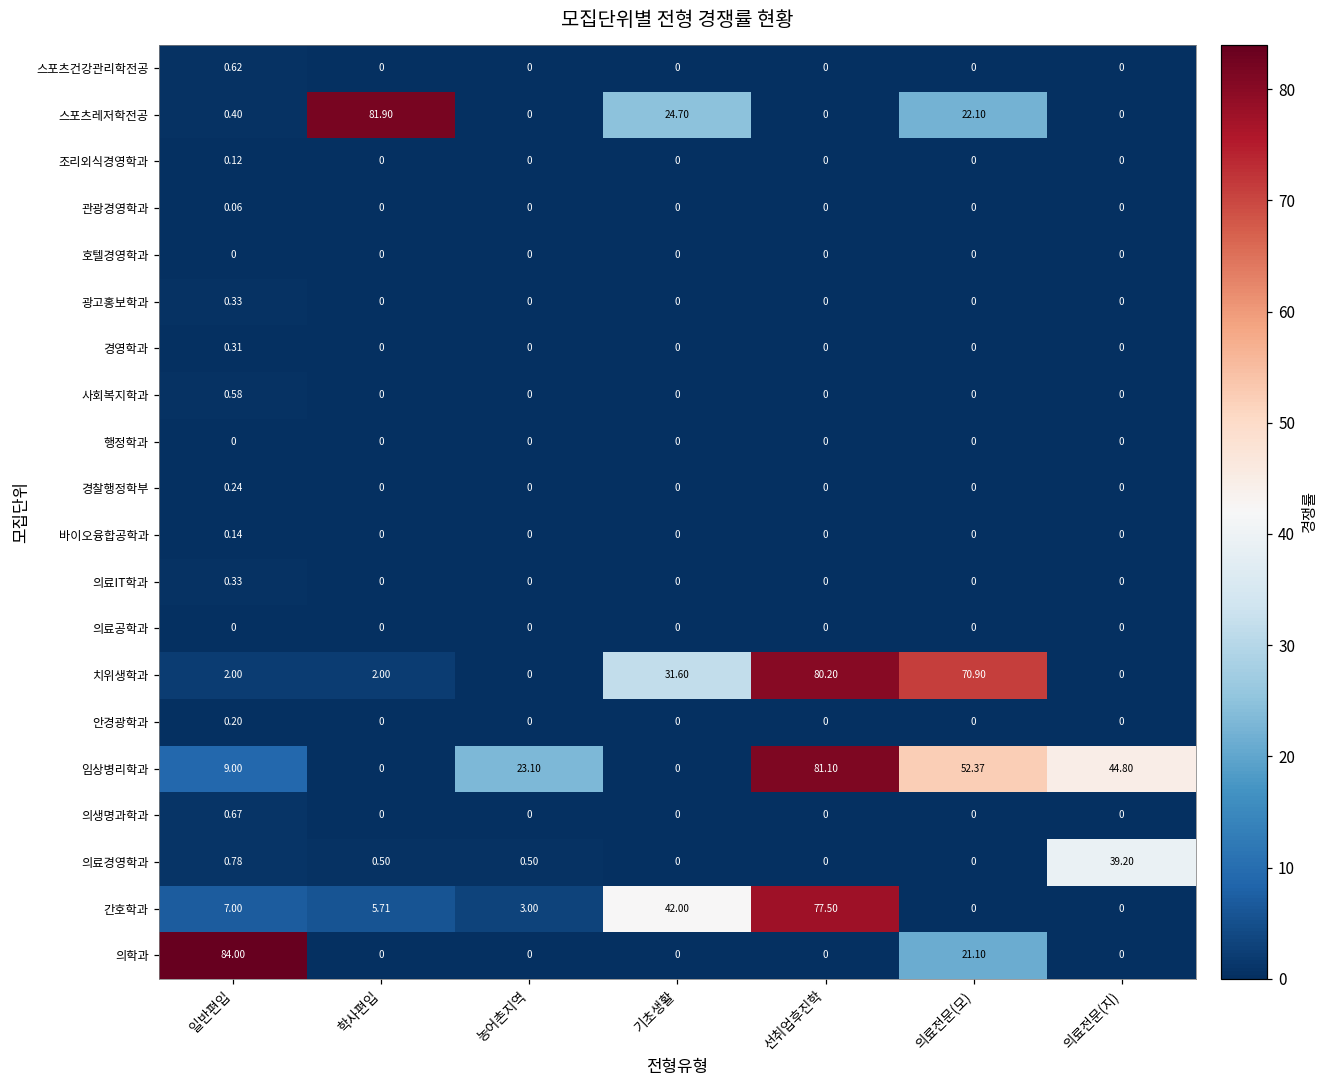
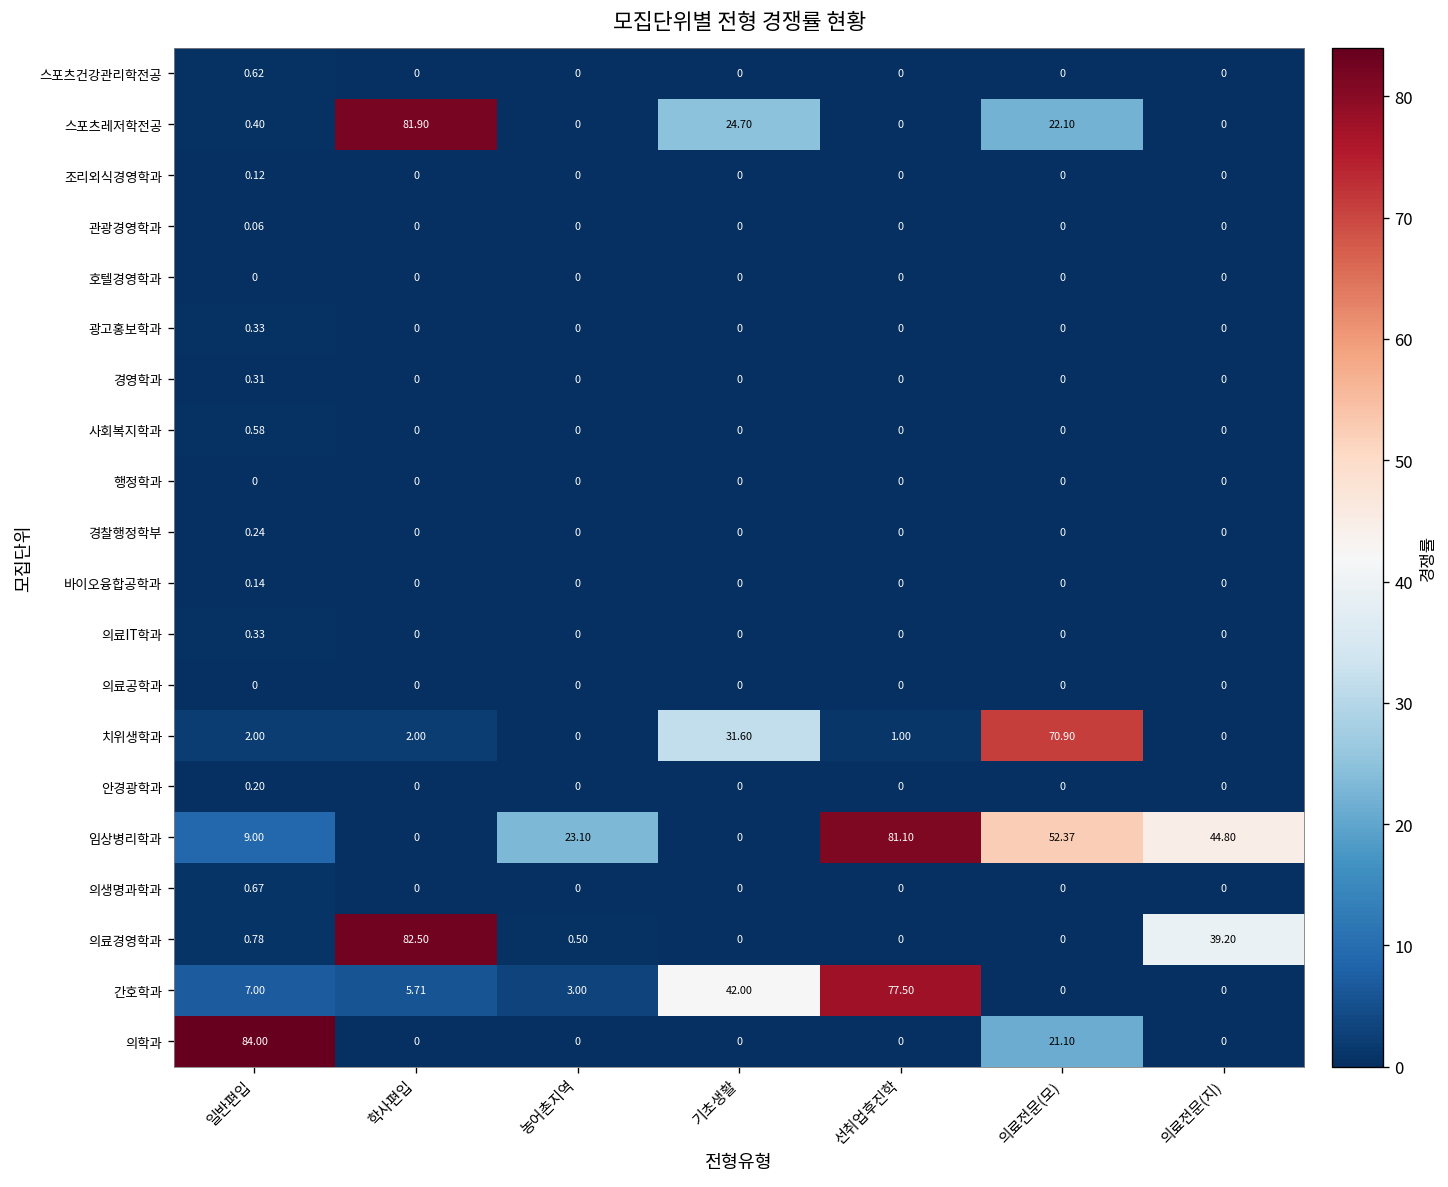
치위생학과, 선취업후진학: 80.20 -> 1.00
의료경영학과, 학사편입: 0.50 -> 82.50
